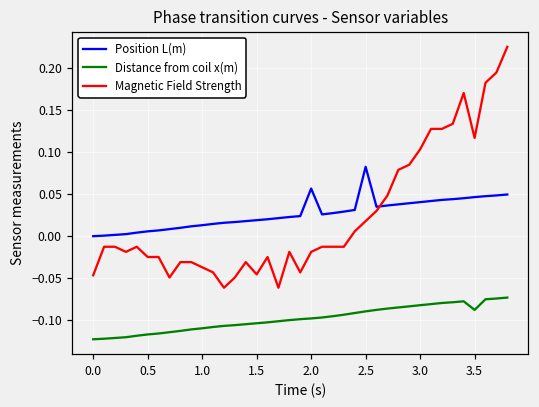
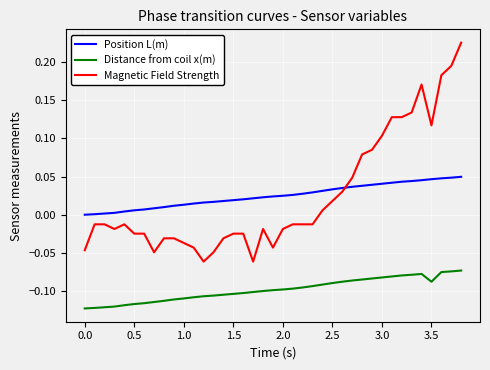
Magnetic Field Strength, 1.5: -0.05 -> -0.02
Position L(m), 2.0: 0.06 -> 0.02
Position L(m), 2.5: 0.08 -> 0.03
